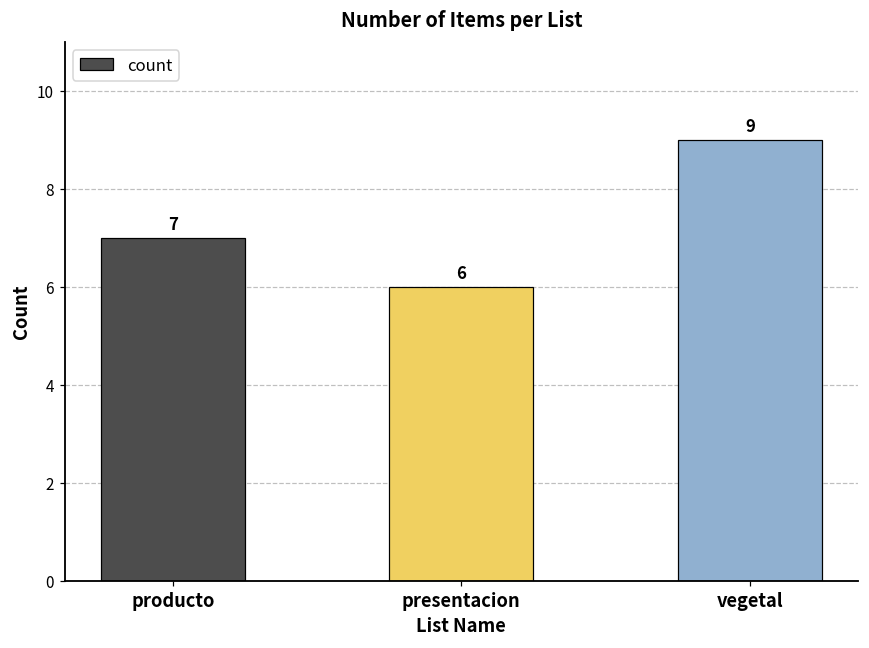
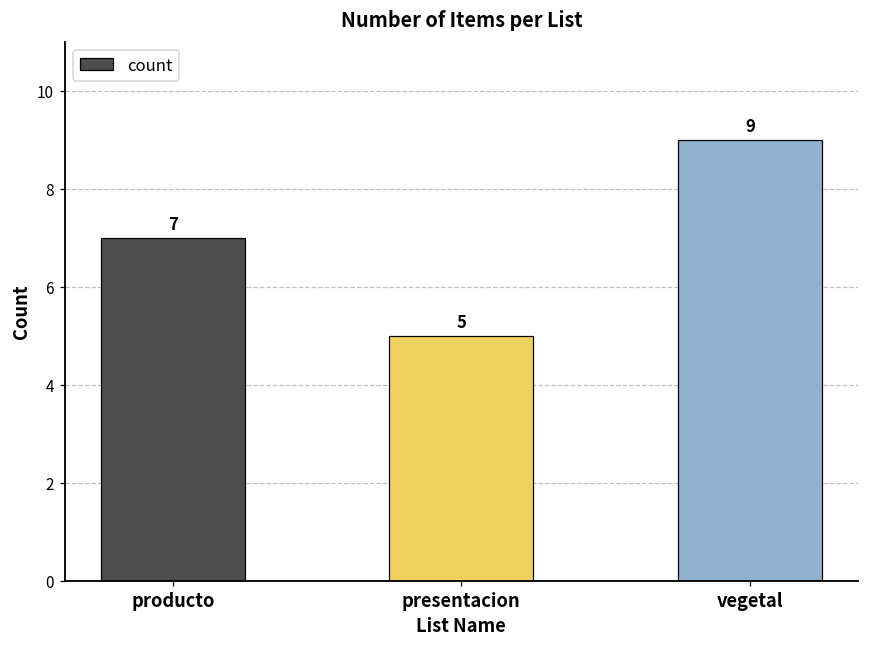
presentacion: 6 -> 5
